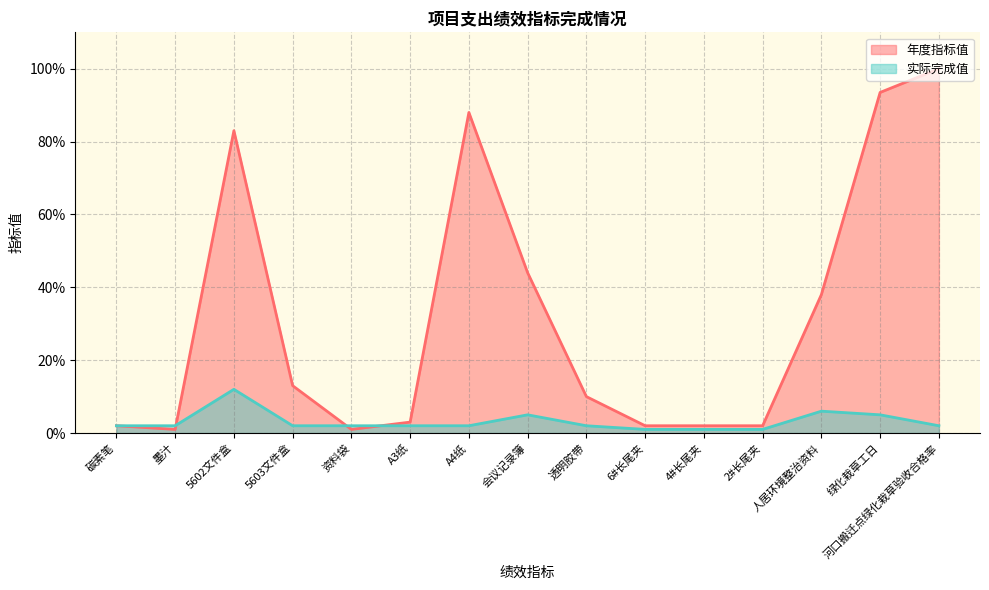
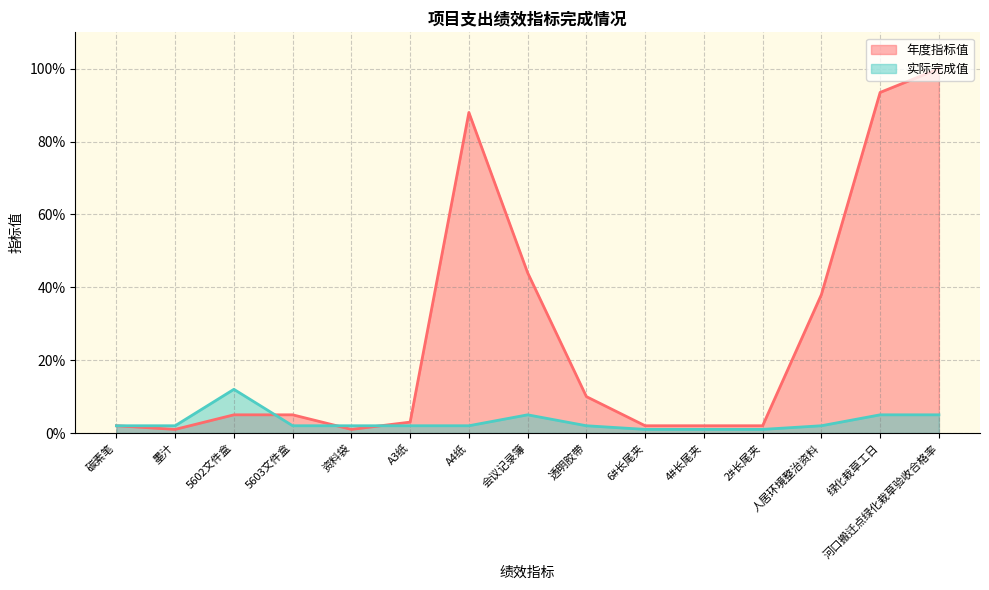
年度指标值, 5602文件盒: 83% -> 5%
年度指标值, 5603文件盒: 13% -> 5%
实际完成值, 人居环境整治资料: 6% -> 2%
实际完成值, 河口搬迁点绿化栽草验收合格率: 2% -> 5%
